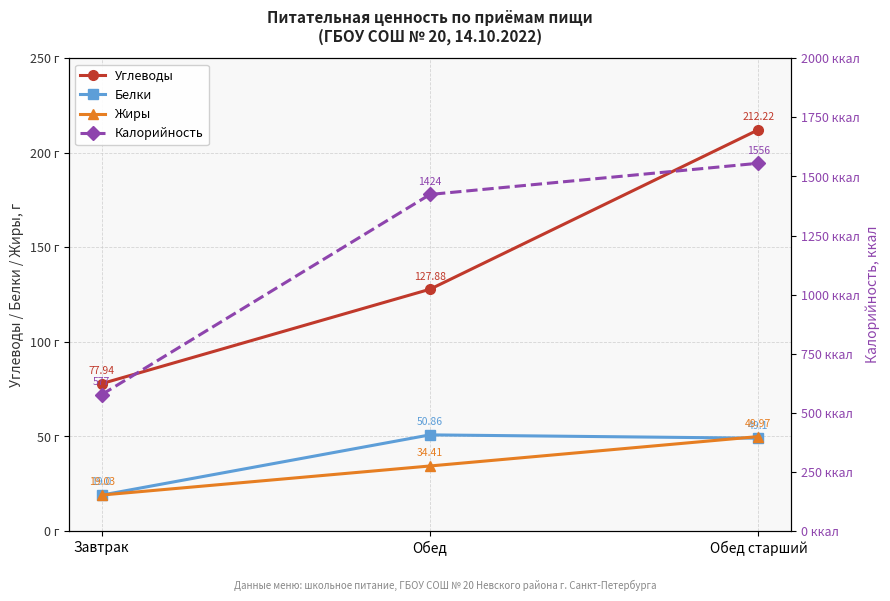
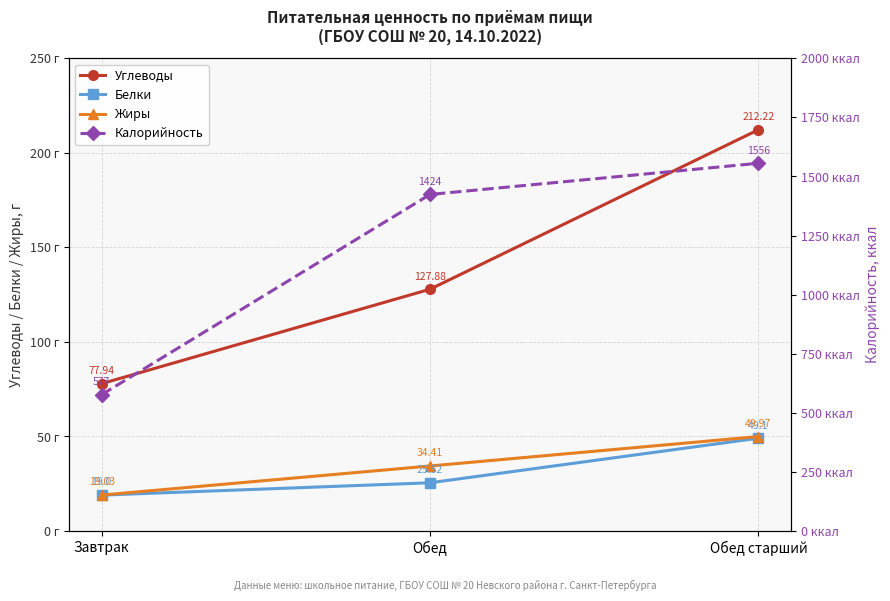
Белки, Обед: 50.86 -> 25.52
